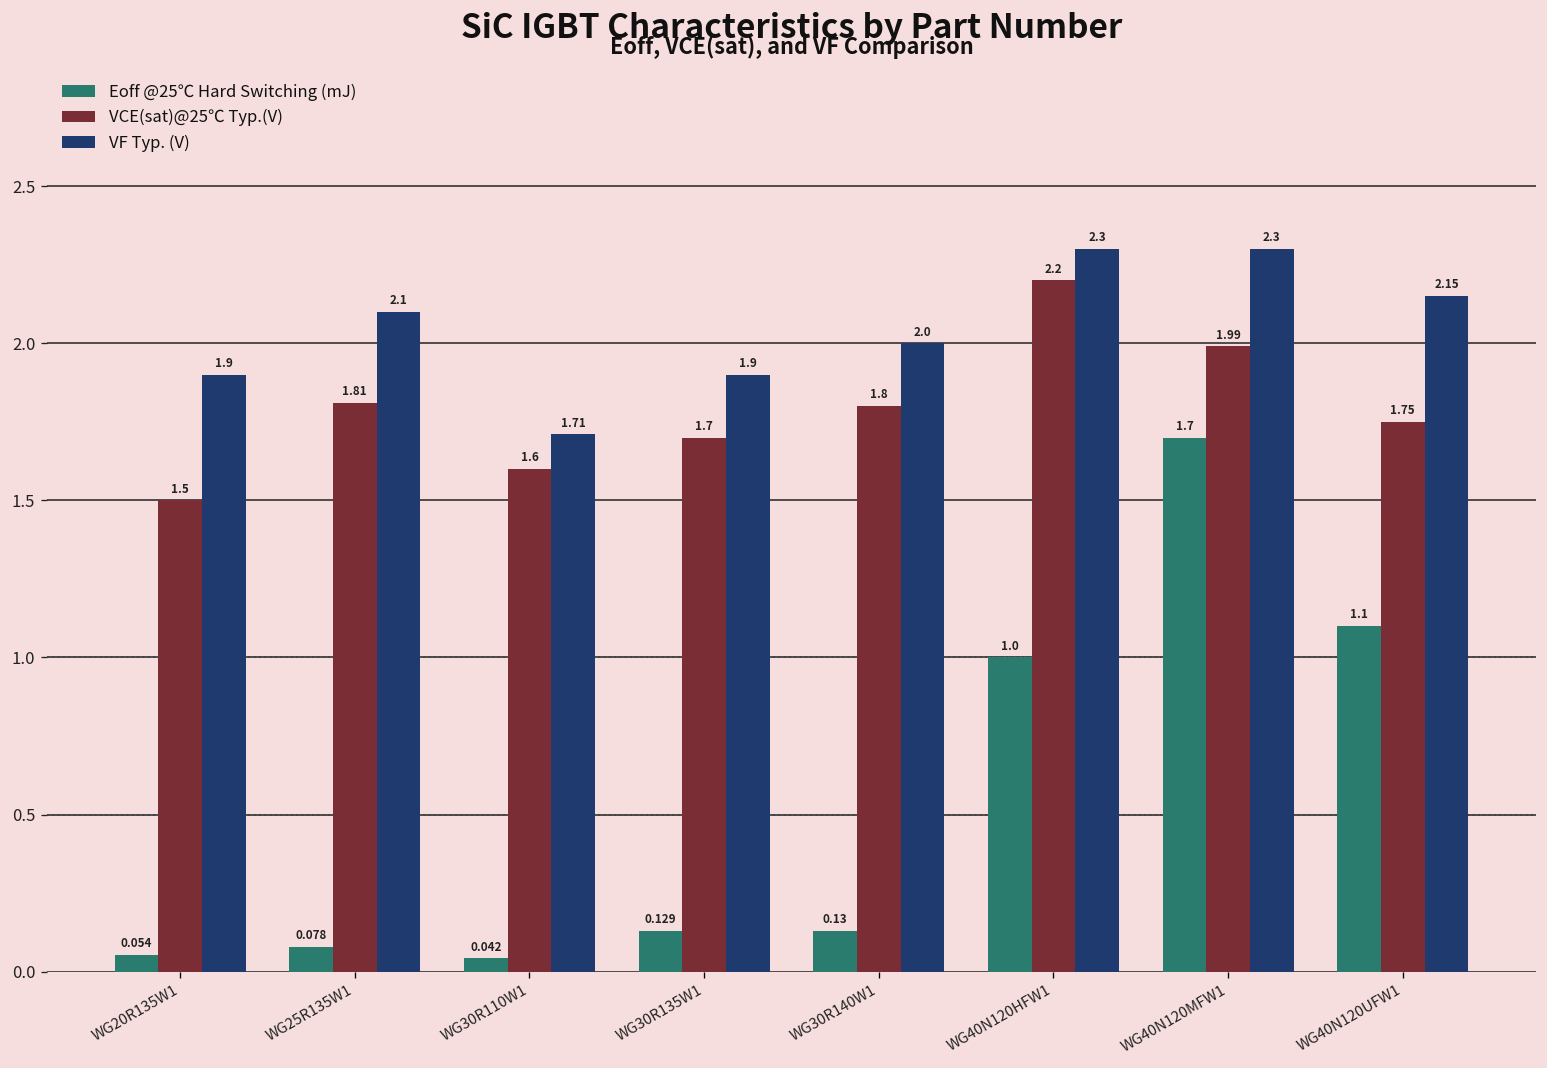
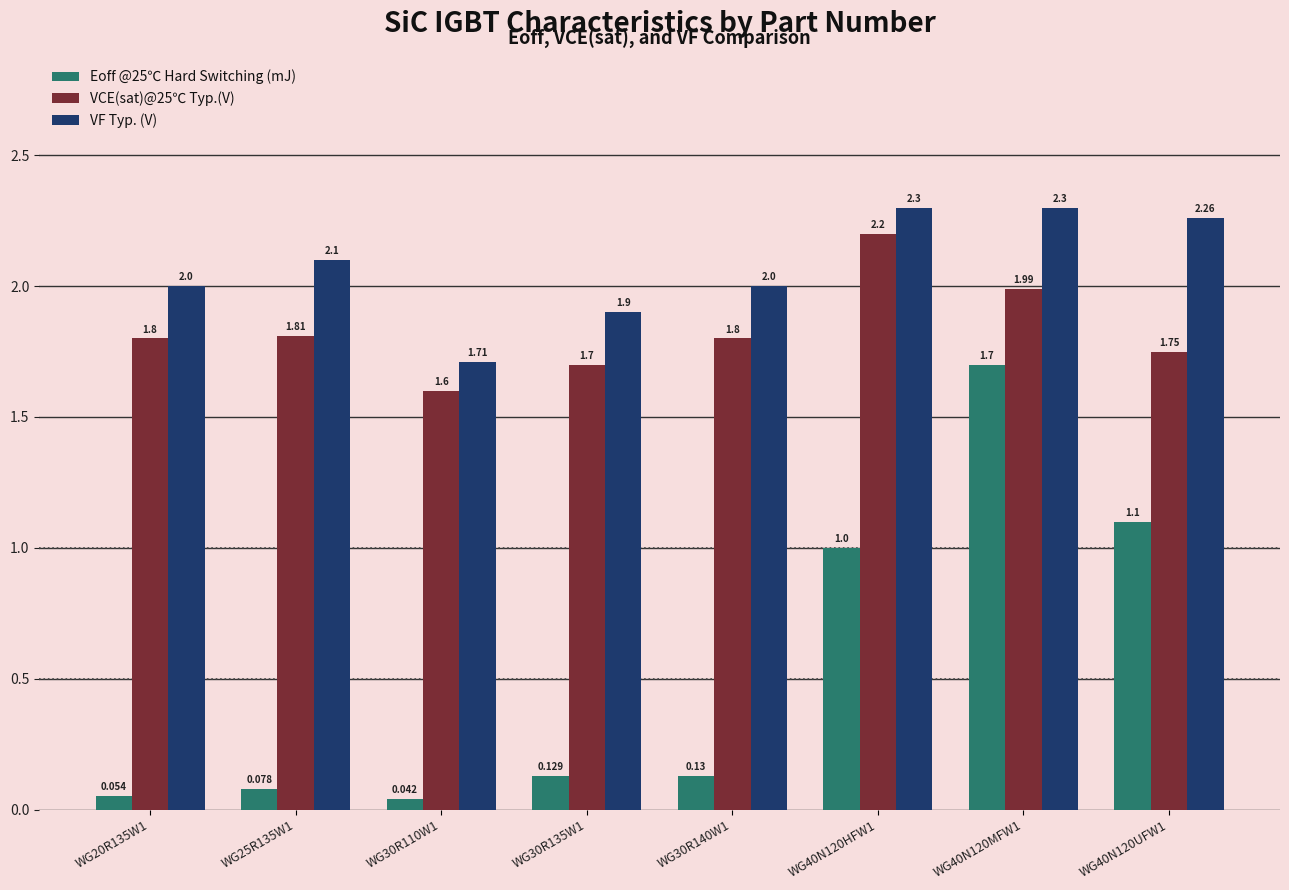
VCE(sat)@25℃ Typ.(V), WG20R135W1: 1.5 -> 1.8
VF Typ. (V), WG20R135W1: 1.9 -> 2.0
VF Typ. (V), WG40N120UFW1: 2.15 -> 2.26
